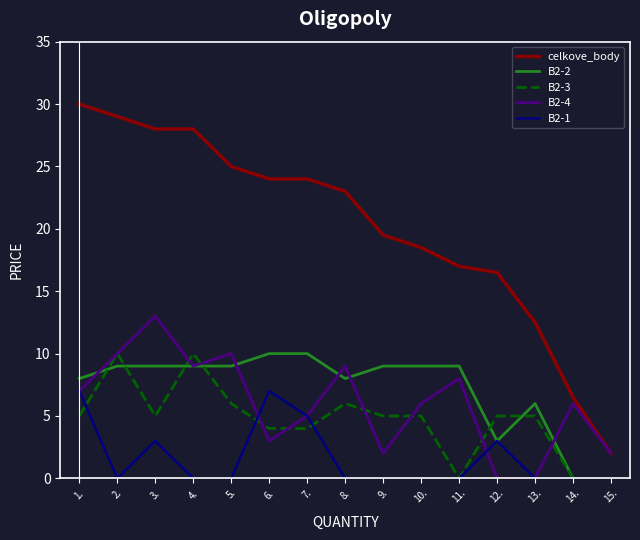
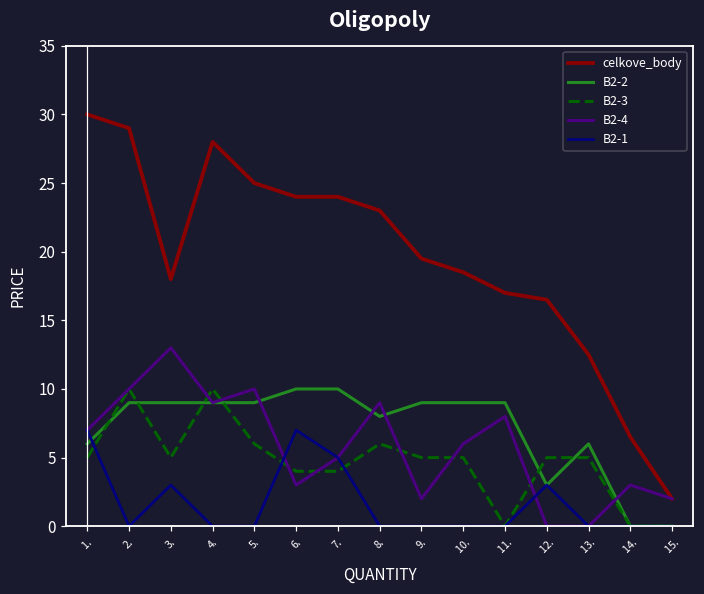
B2-2, 1.: 8 -> 6
celkove_body, 3.: 28 -> 18
B2-4, 14.: 6 -> 3
